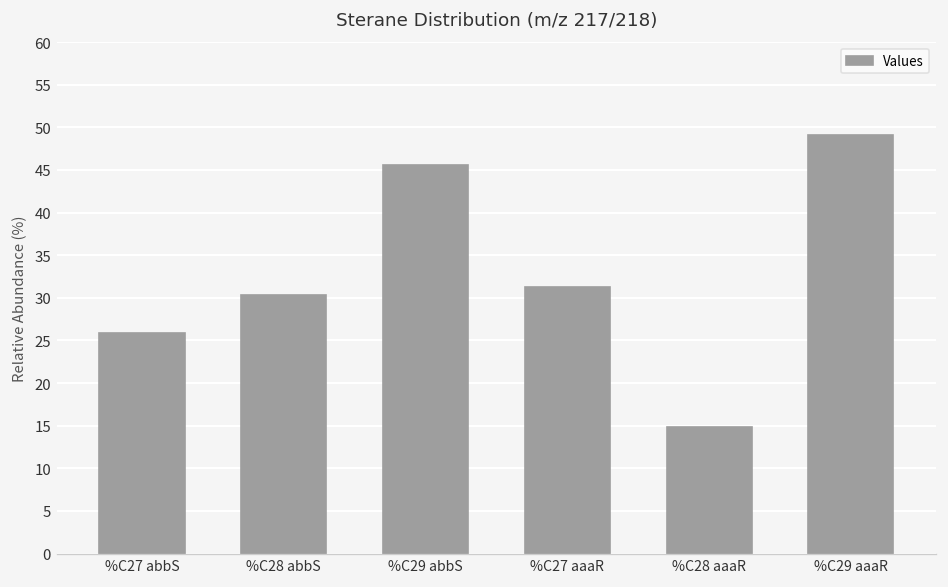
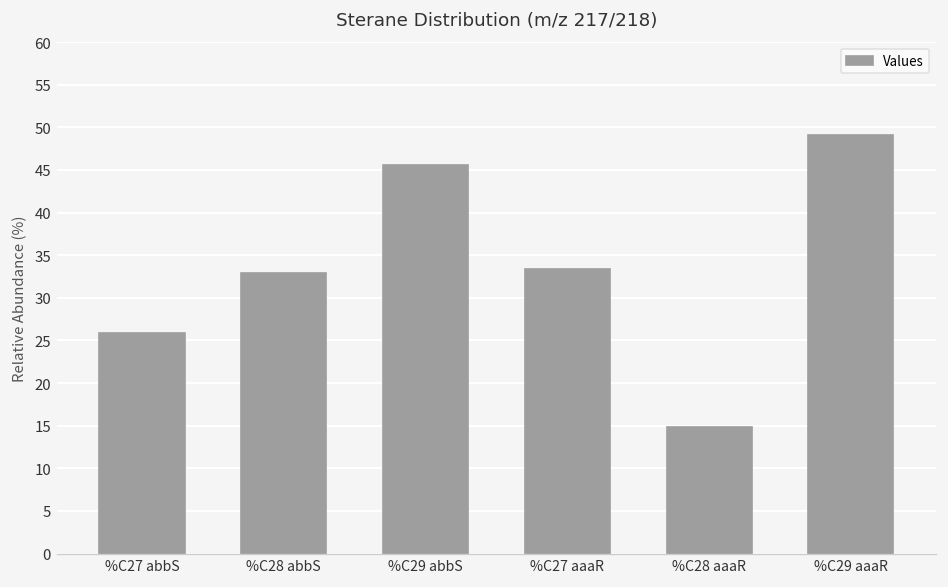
%C28 abbS: 30 -> 33
%C27 aaaR: 31 -> 33
